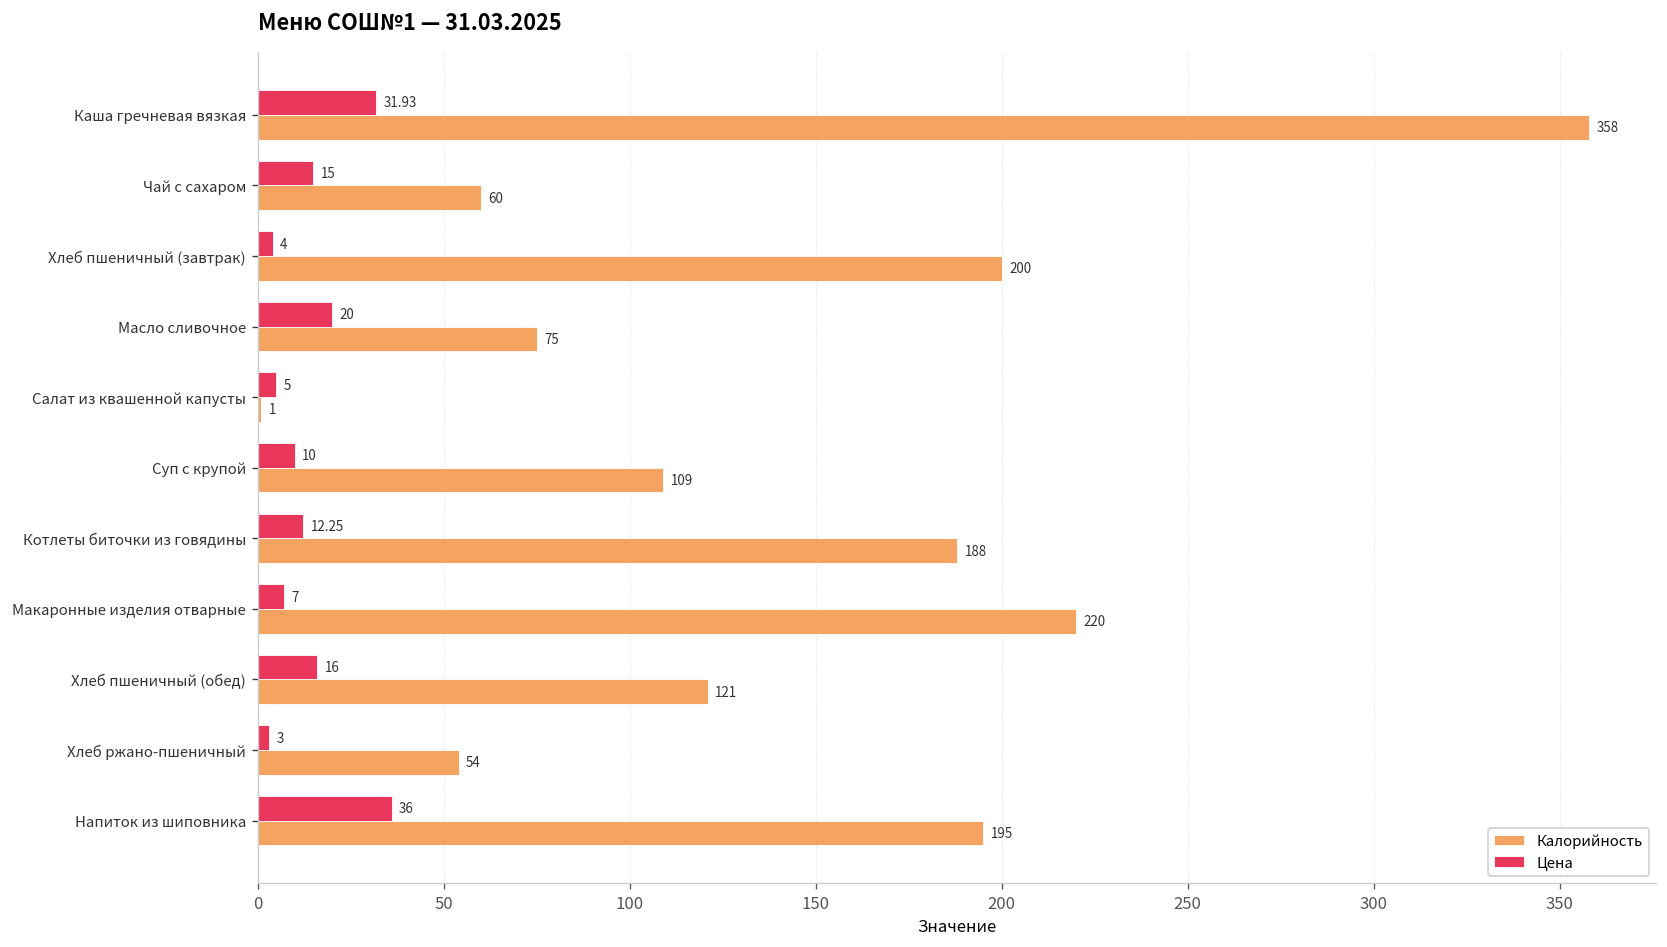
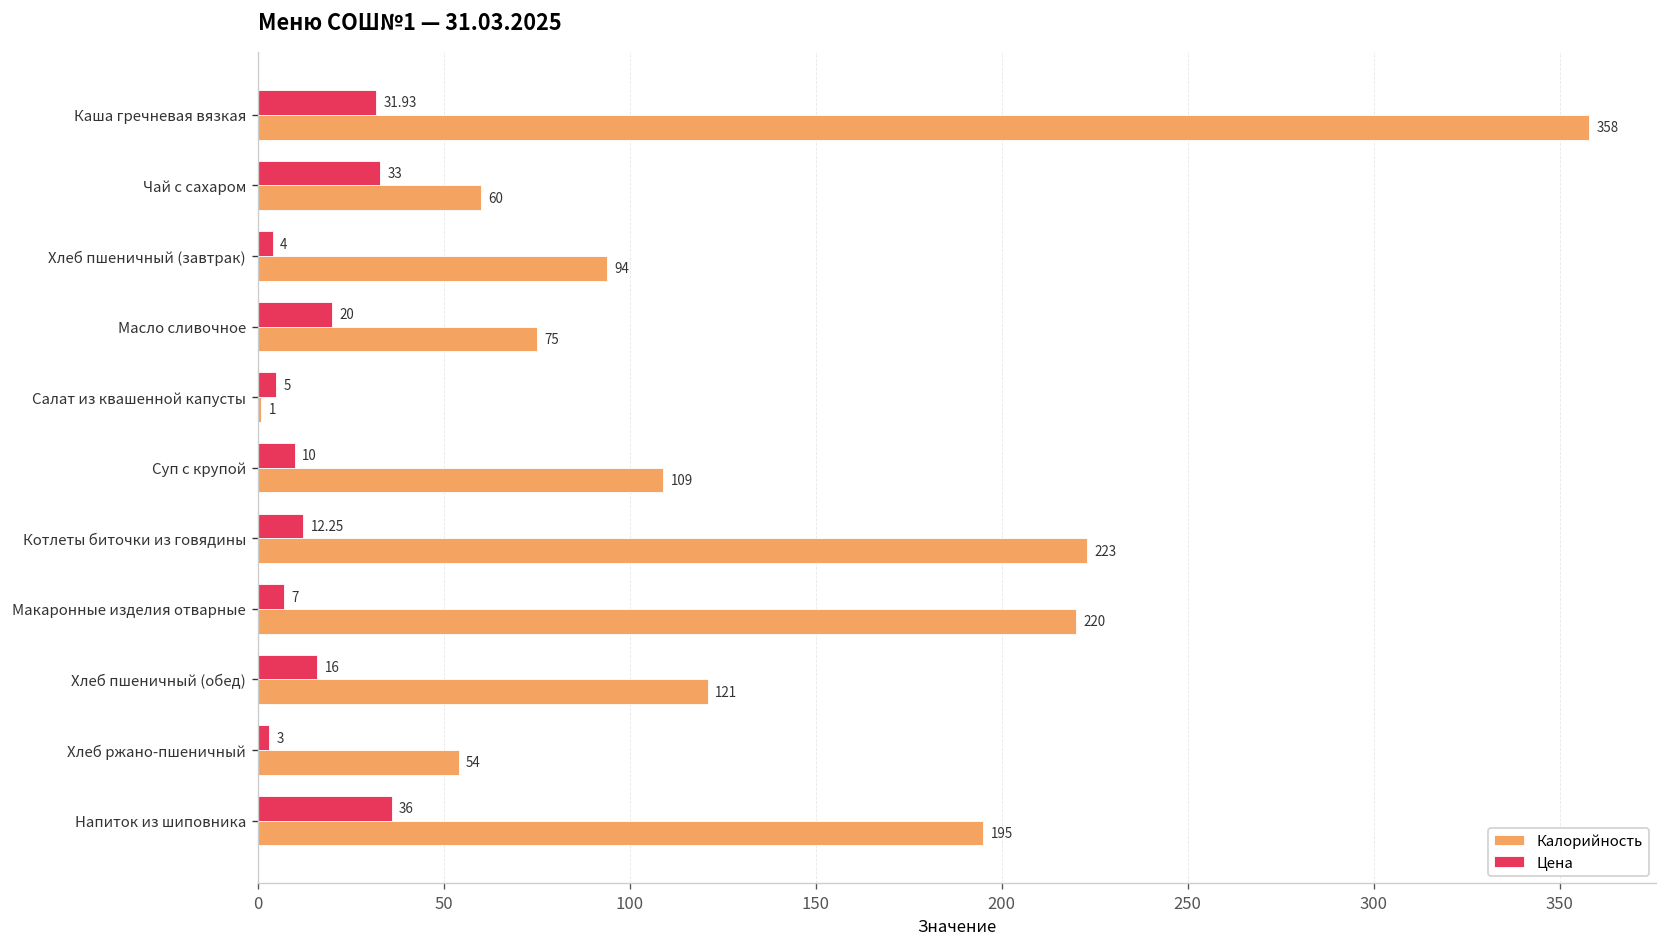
Цена, Чай с сахаром: 15 -> 33
Калорийность, Хлеб пшеничный (завтрак): 200 -> 94
Калорийность, Котлеты биточки из говядины: 188 -> 223
